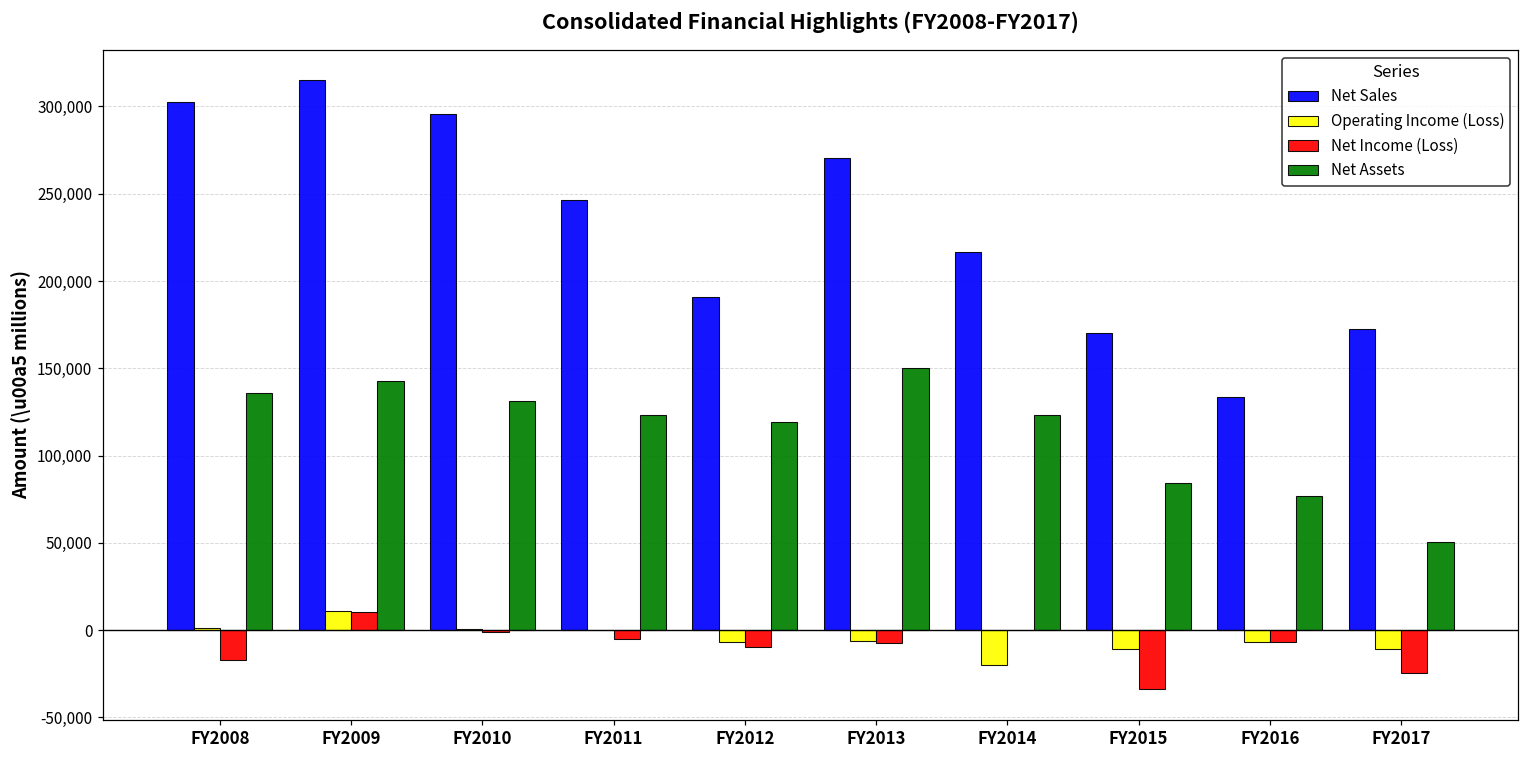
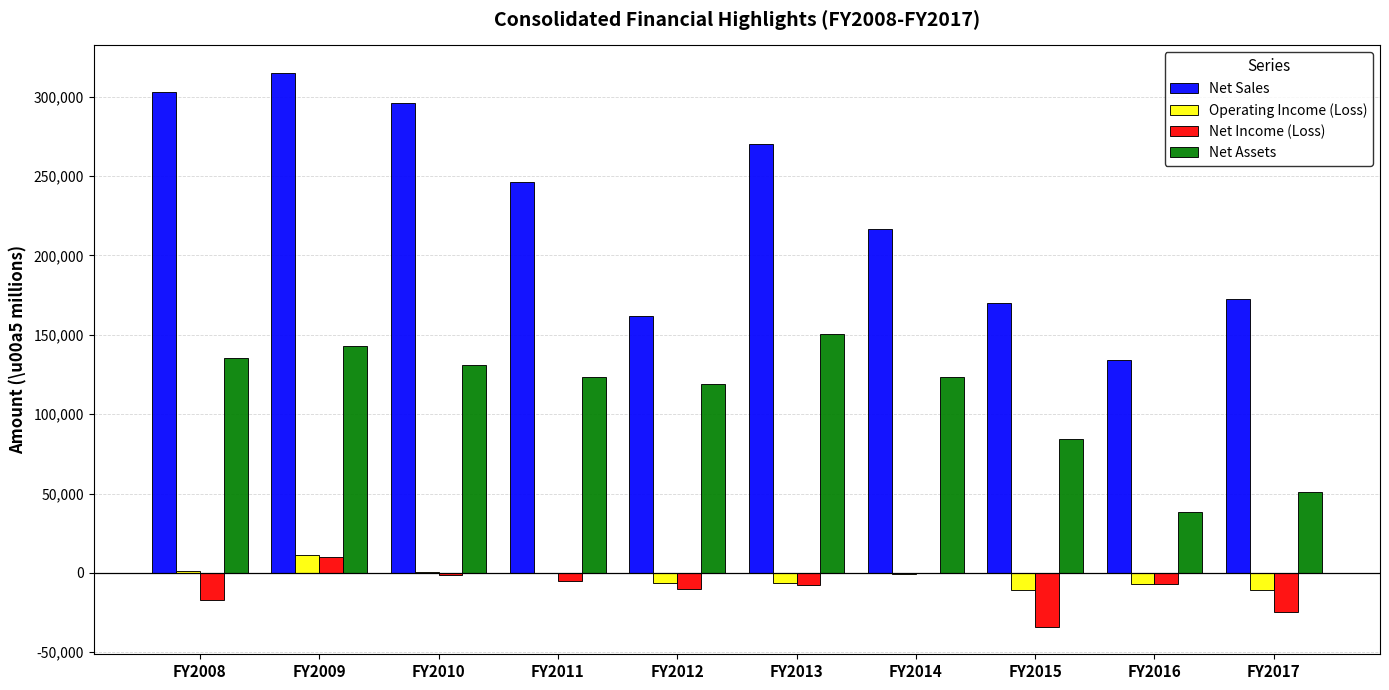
Net Sales, FY2012: 191,000 -> 162,000
Operating Income (Loss), FY2014: -20,000 -> -1,000
Net Assets, FY2016: 77,000 -> 39,000
